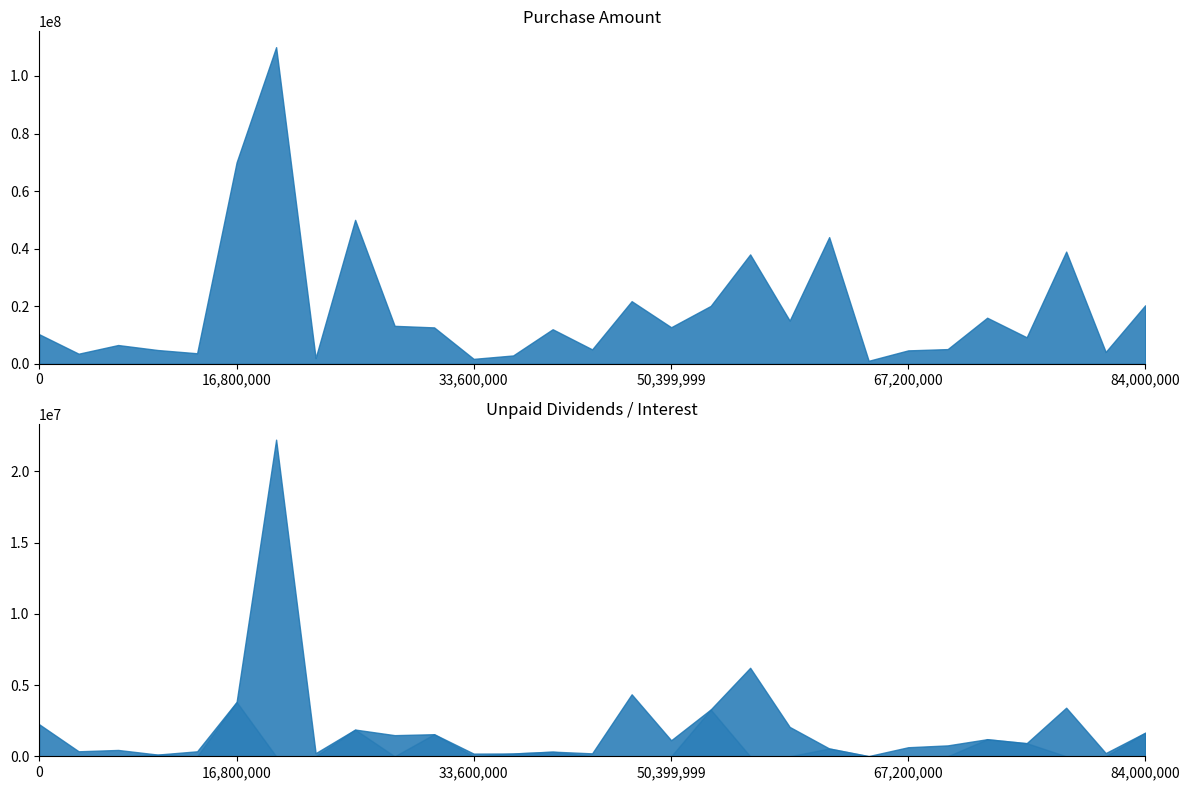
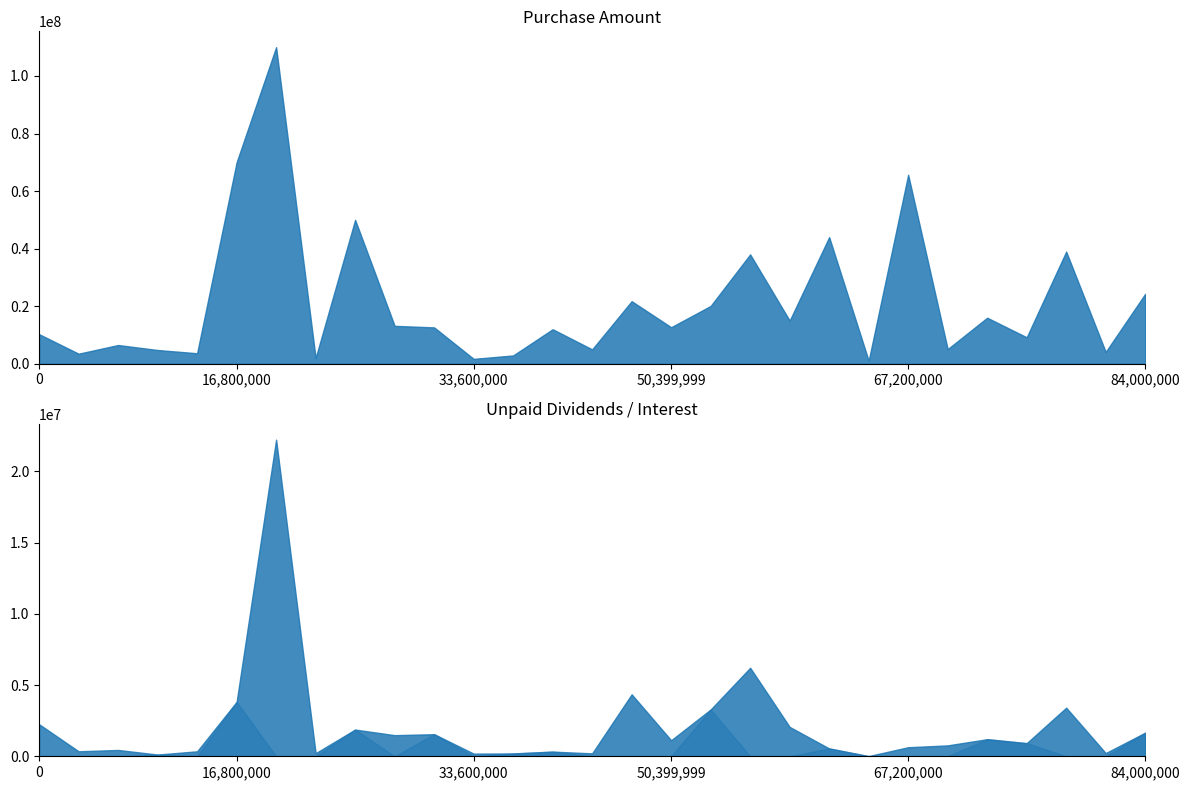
Purchase Amount, 67,200,000: 5000000 -> 66000000
Purchase Amount, 84,000,000: 20000000 -> 24000000
